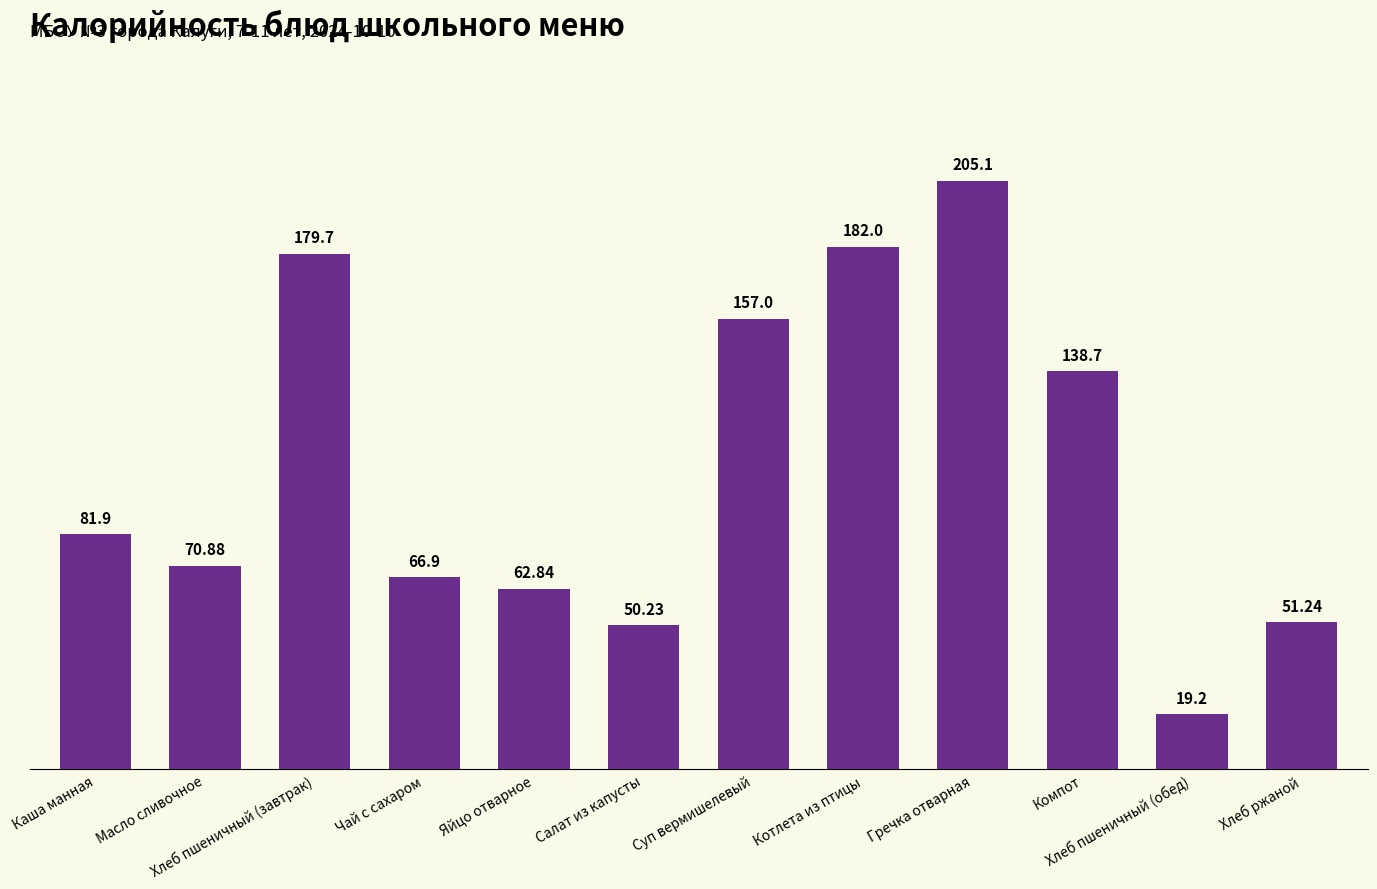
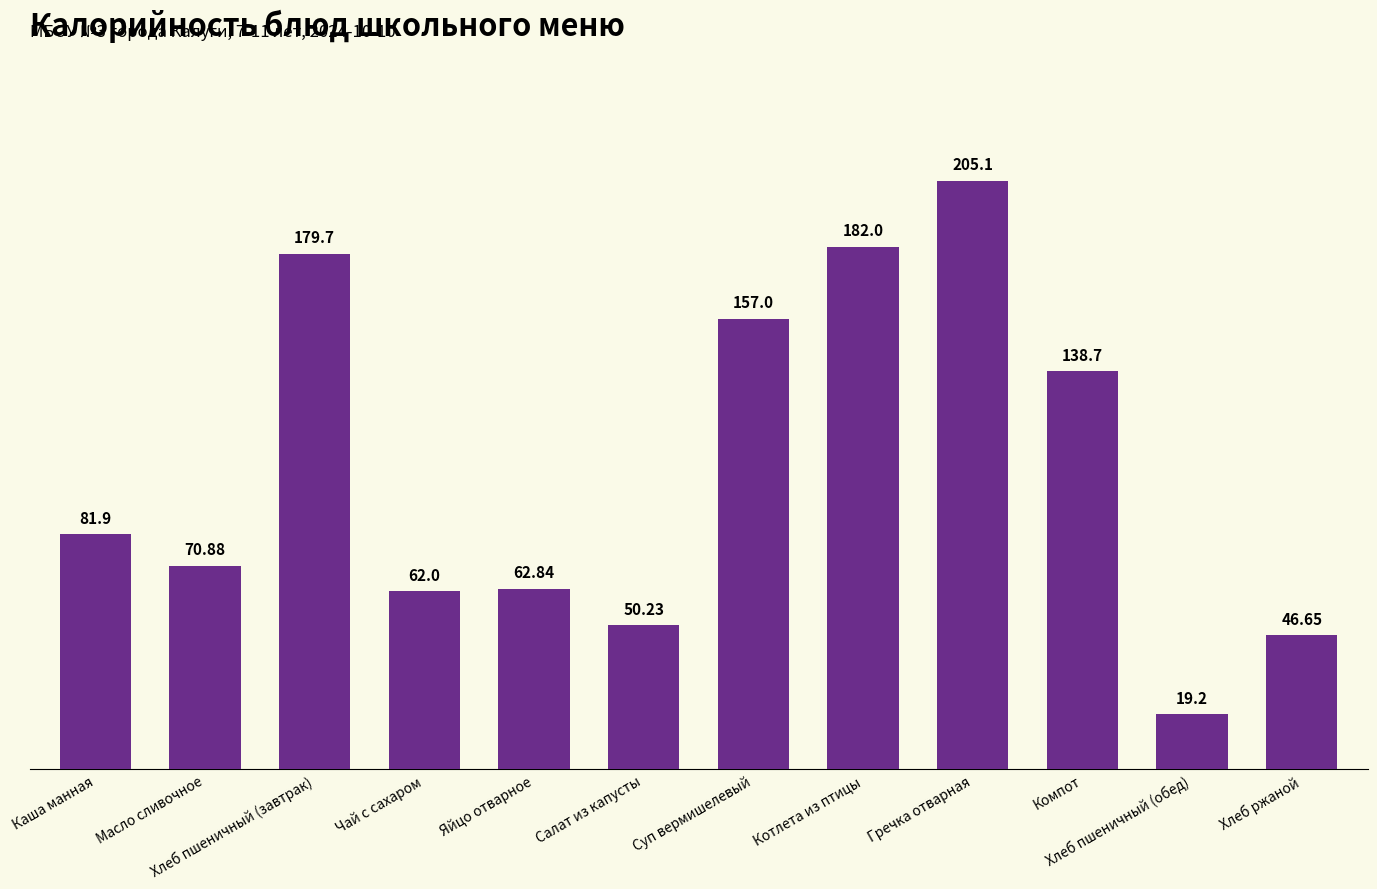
Чай с сахаром: 66.9 -> 62.0
Хлеб ржаной: 51.24 -> 46.65
